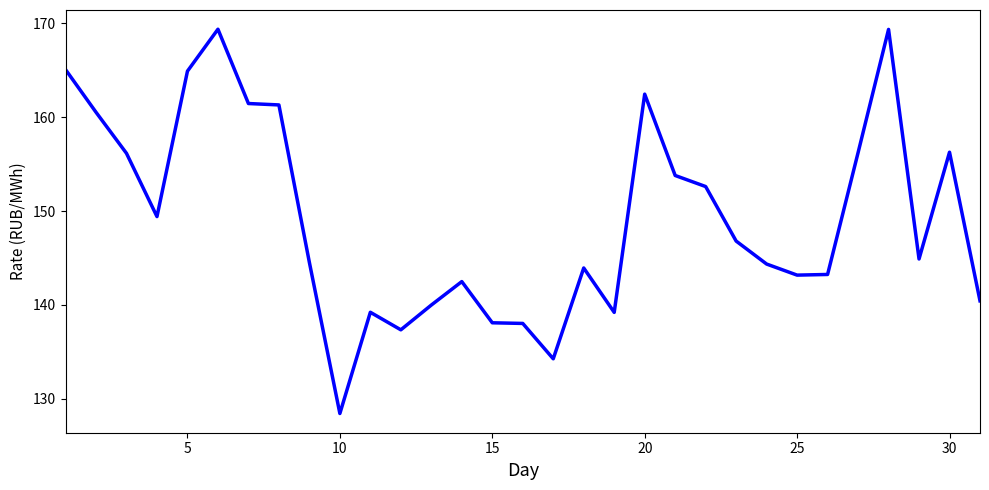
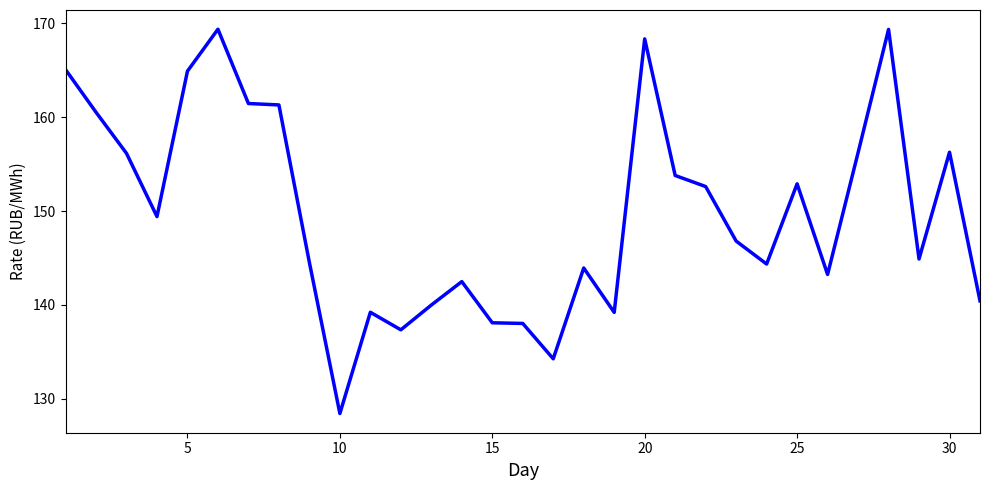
20: 162 -> 168
25: 143 -> 153
